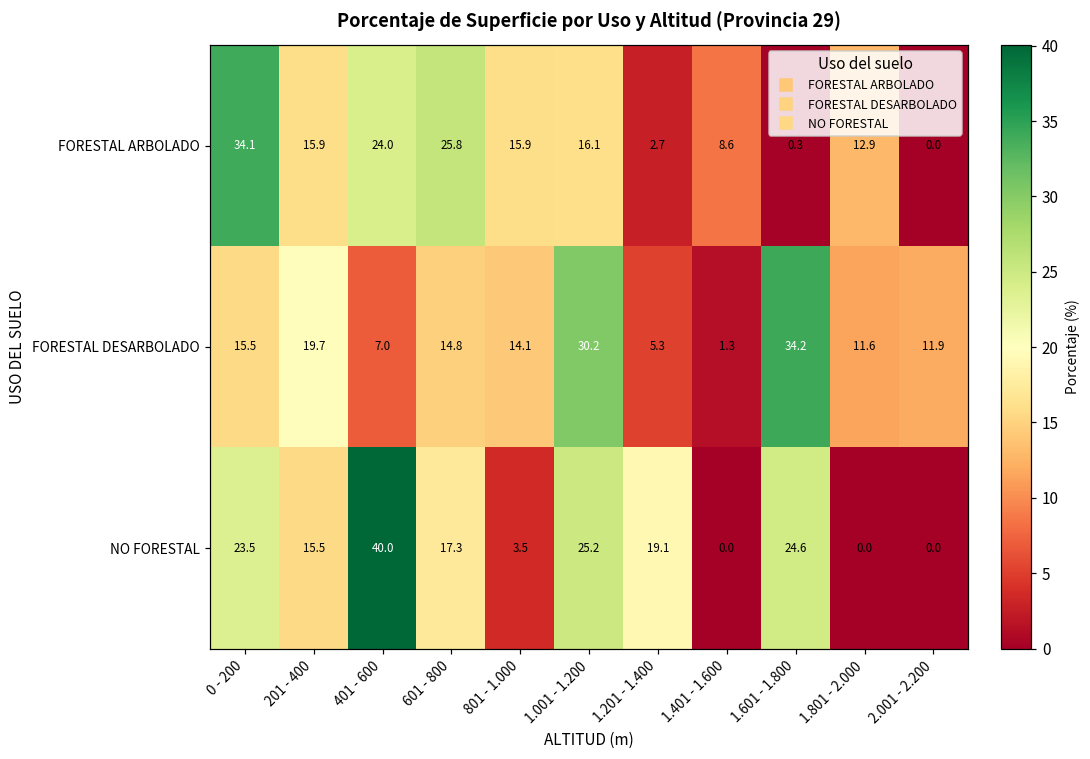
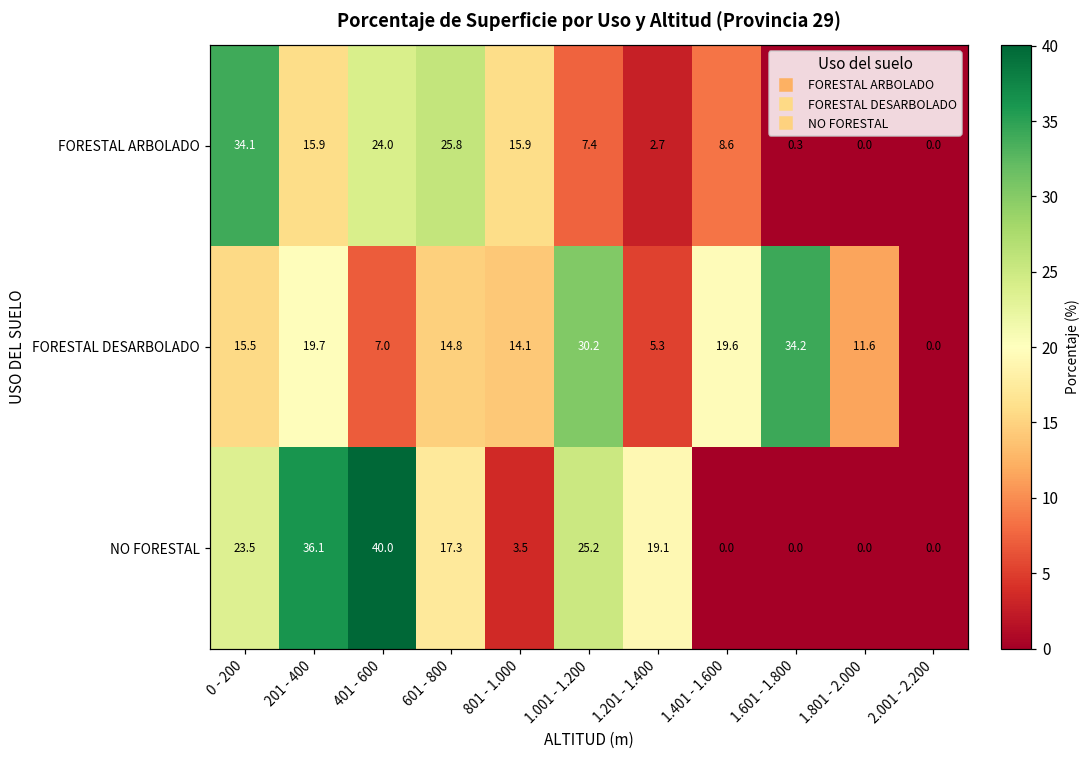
FORESTAL ARBOLADO, 1.001 - 1.200: 16.1 -> 7.4
FORESTAL ARBOLADO, 1.801 - 2.000: 12.9 -> 0.0
FORESTAL DESARBOLADO, 1.401 - 1.600: 1.3 -> 19.6
FORESTAL DESARBOLADO, 2.001 - 2.200: 11.9 -> 0.0
NO FORESTAL, 201 - 400: 15.5 -> 36.1
NO FORESTAL, 1.601 - 1.800: 24.6 -> 0.0
